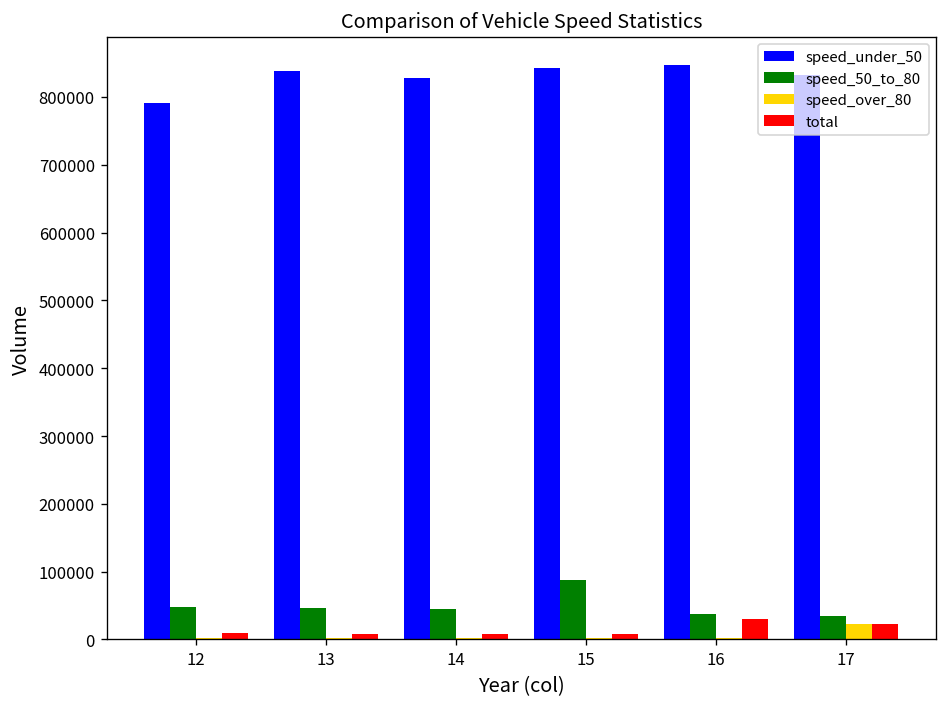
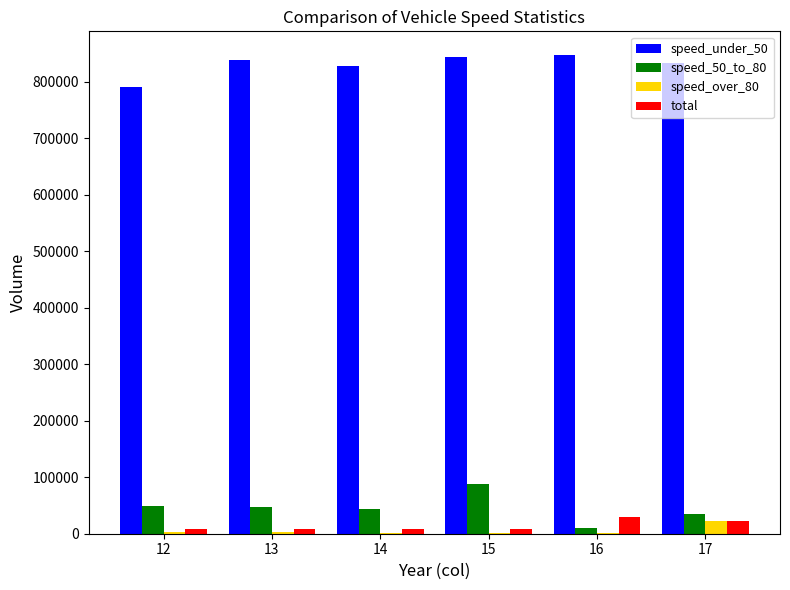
speed_50_to_80, 16: 40000 -> 10000
